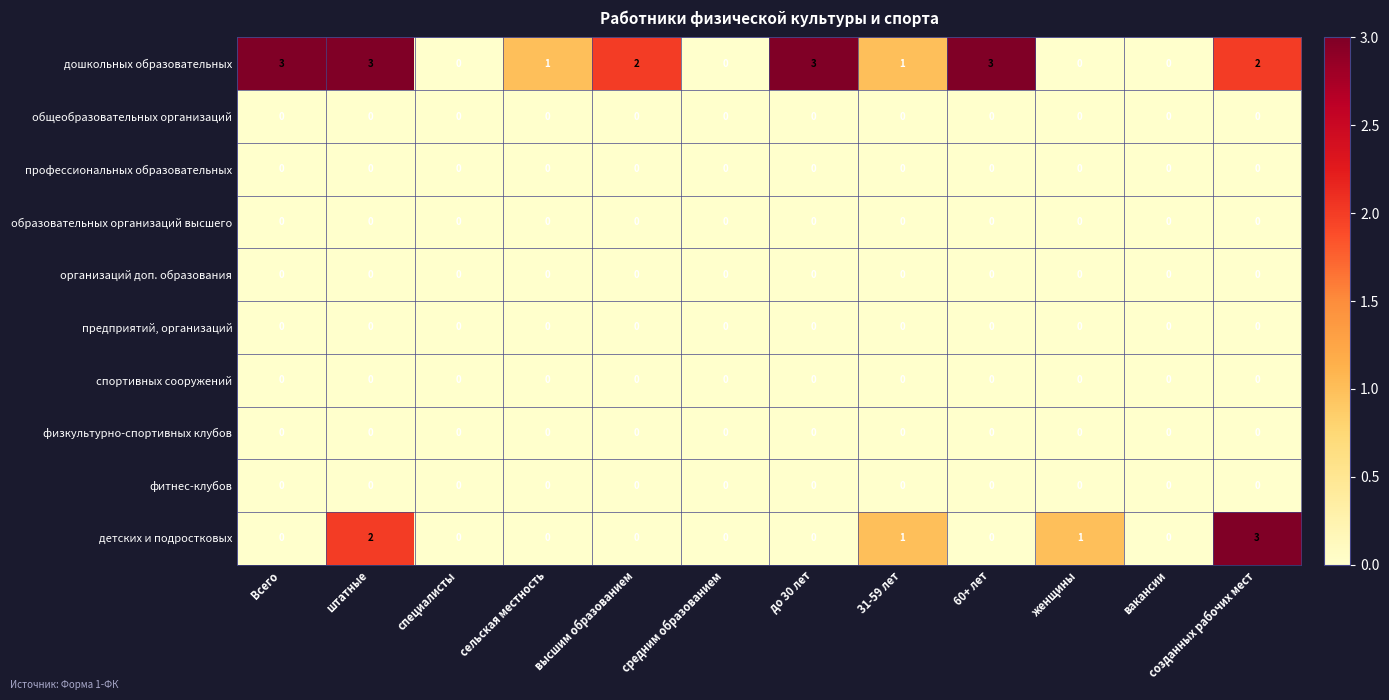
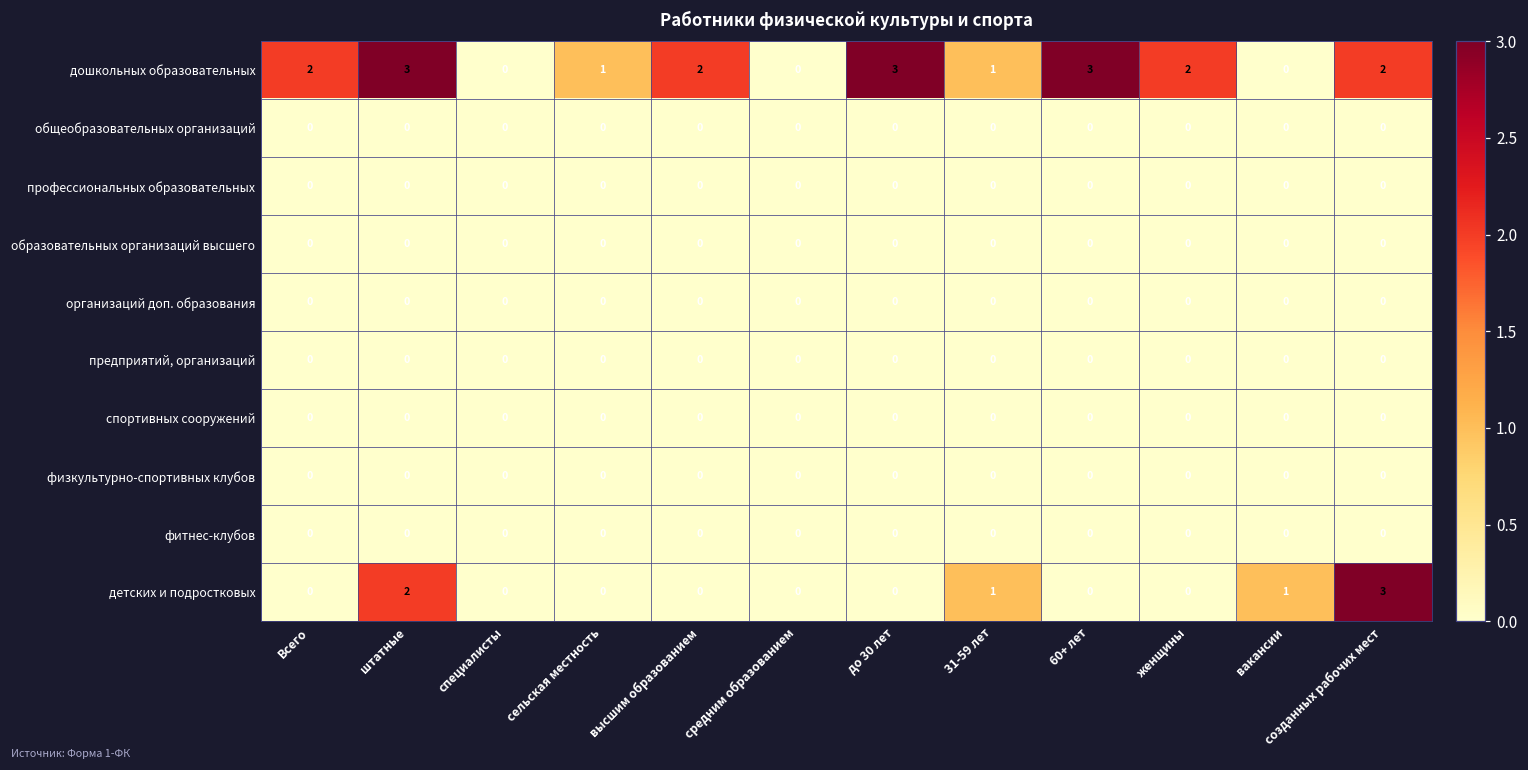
дошкольных образовательных, Всего: 3 -> 2
дошкольных образовательных, женщины: 0 -> 2
детских и подростковых, женщины: 1 -> 0
детских и подростковых, вакансии: 0 -> 1
